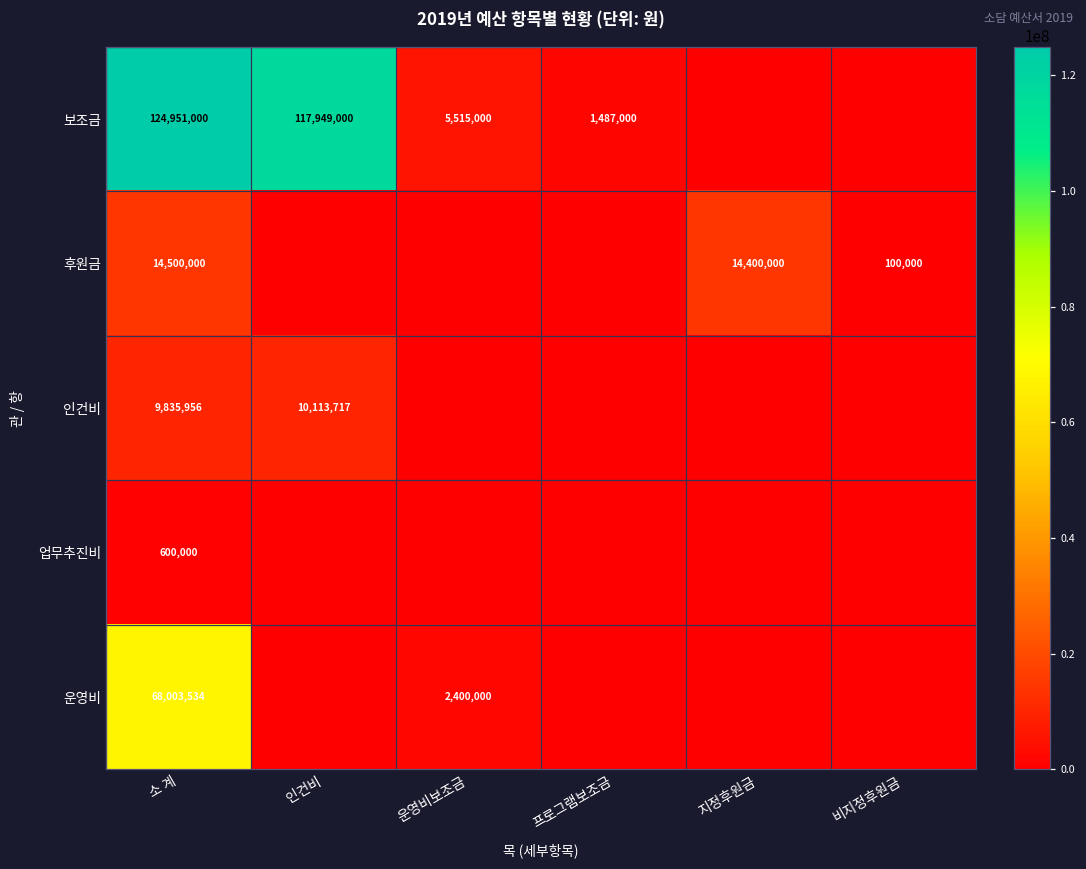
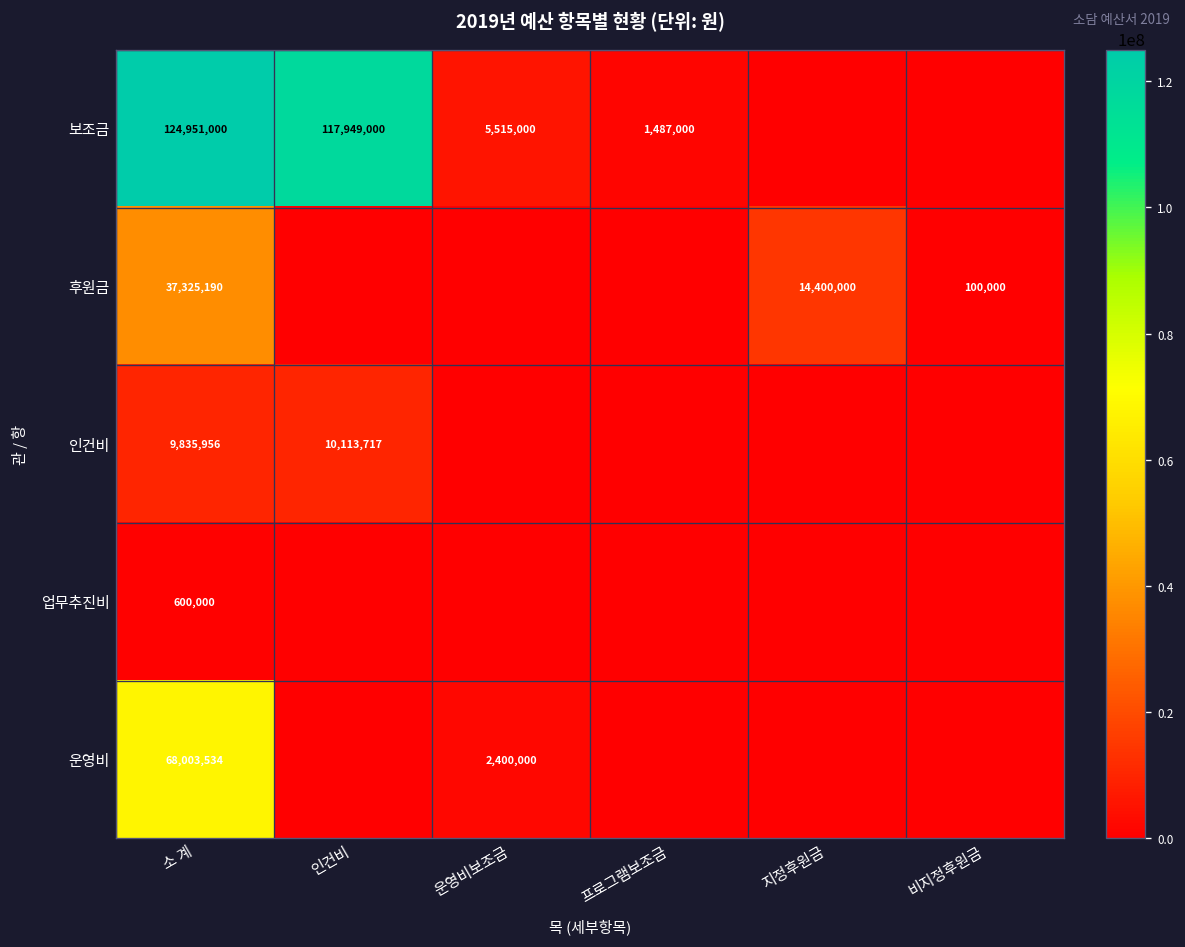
후원금, 소 계: 14,500,000 -> 37,325,190
